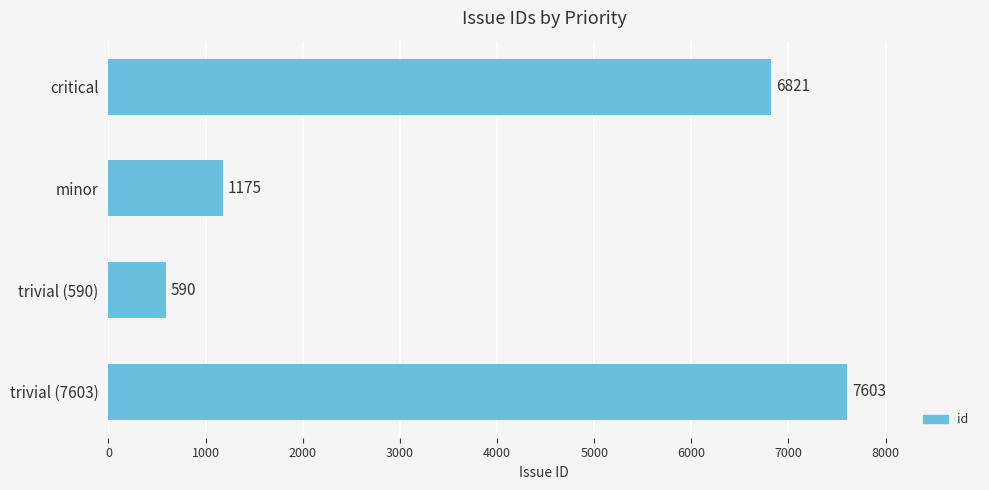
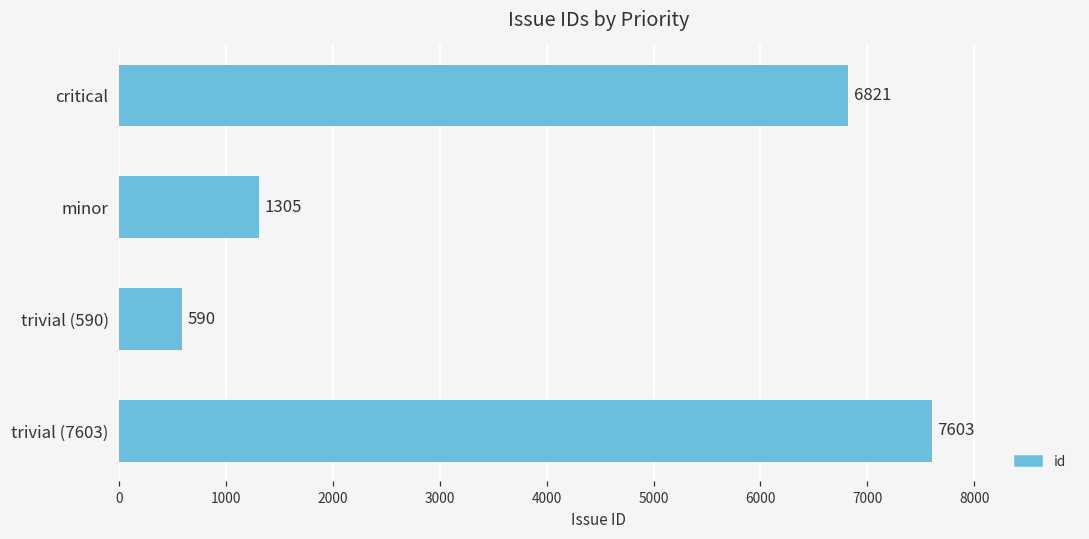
minor: 1175 -> 1305
